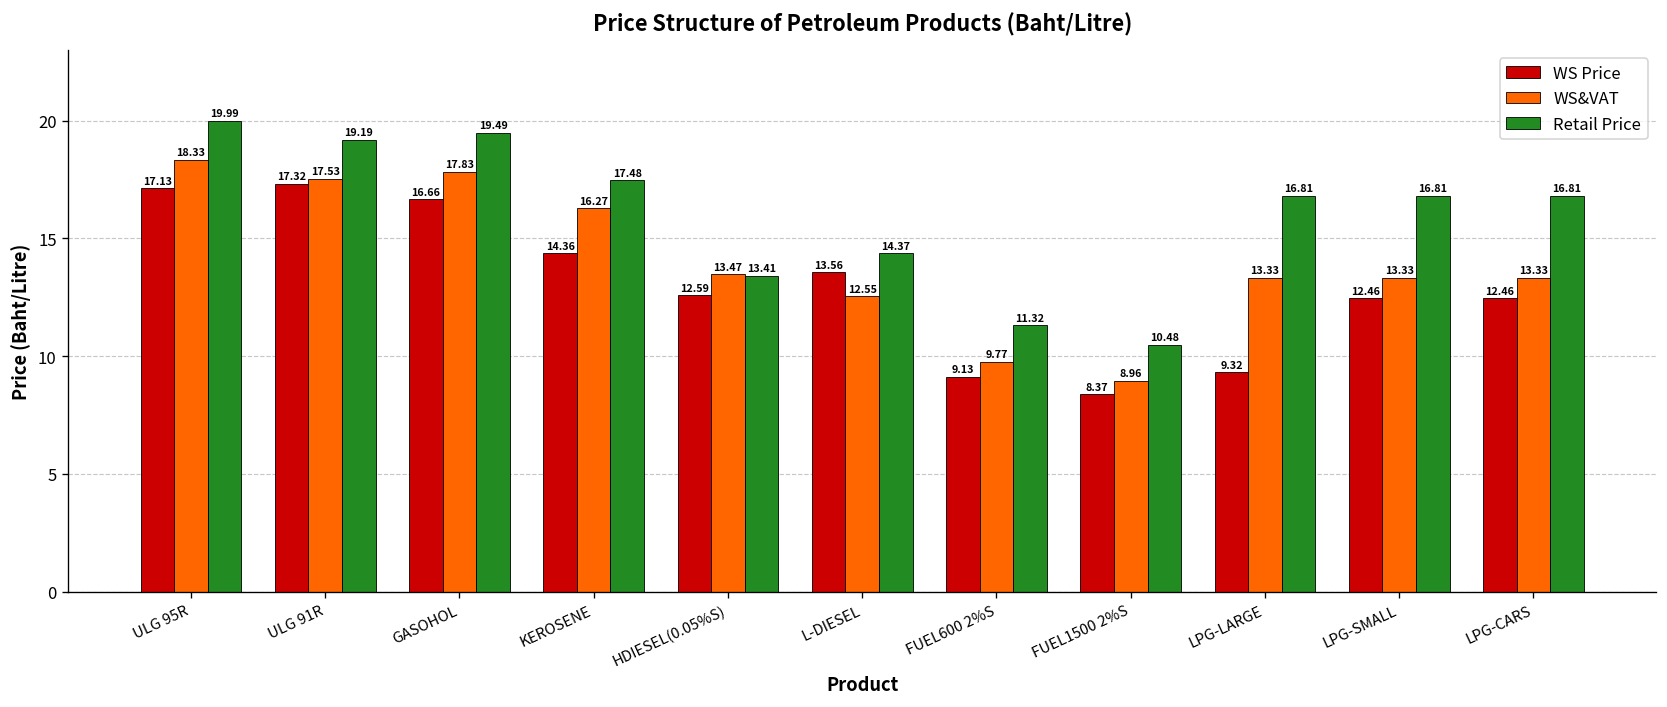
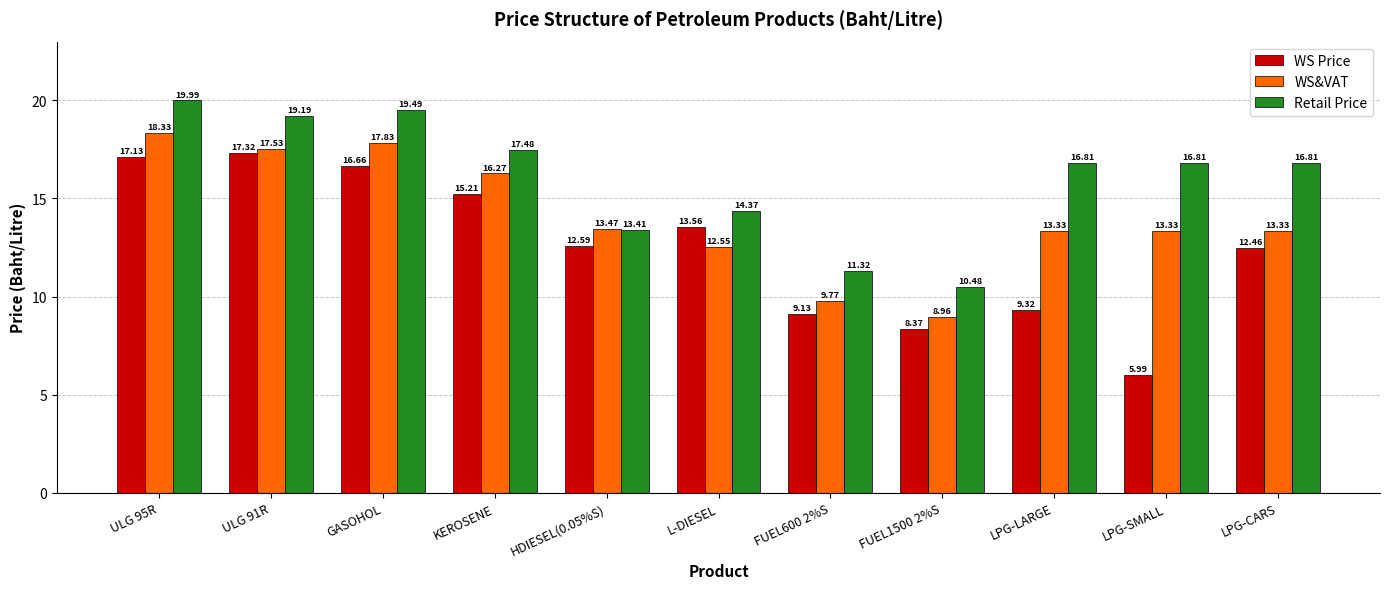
WS Price, KEROSENE: 14.36 -> 15.21
WS Price, LPG-SMALL: 12.46 -> 5.99
